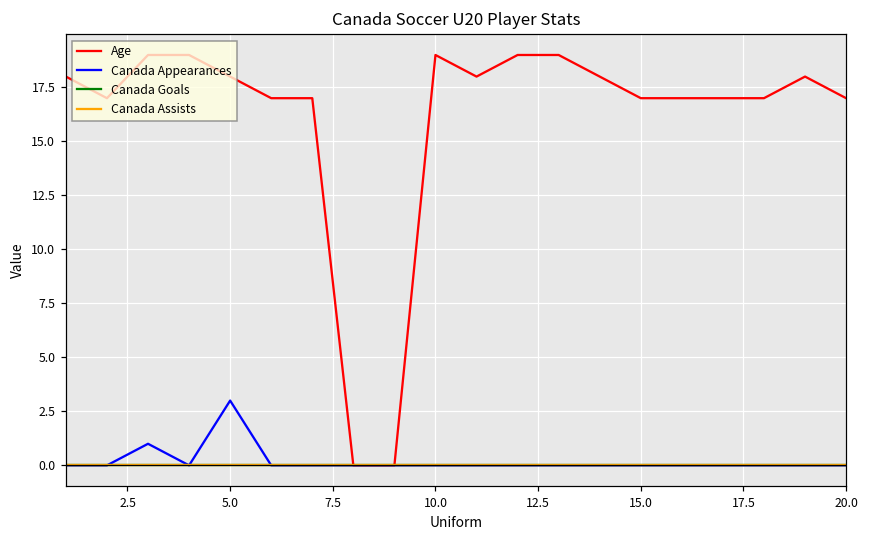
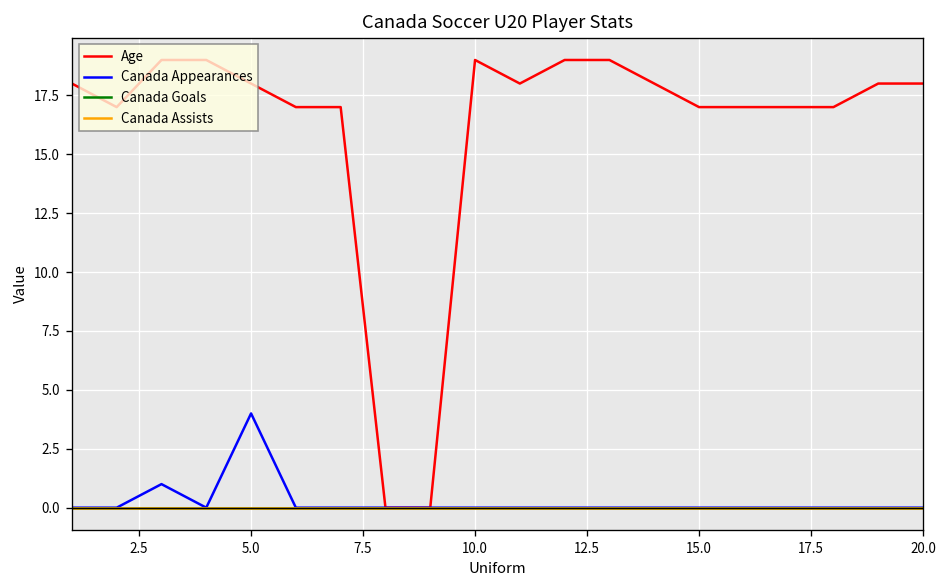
Canada Appearances, 5.0: 3 -> 4
Age, 20.0: 17 -> 18
